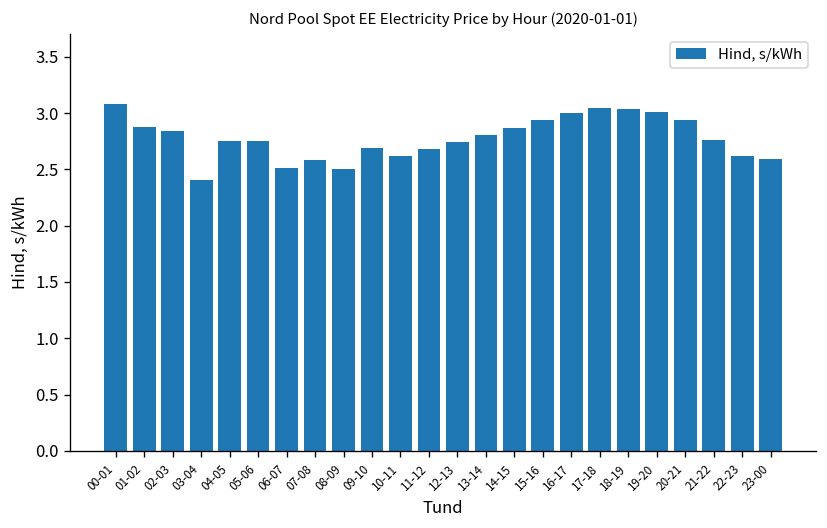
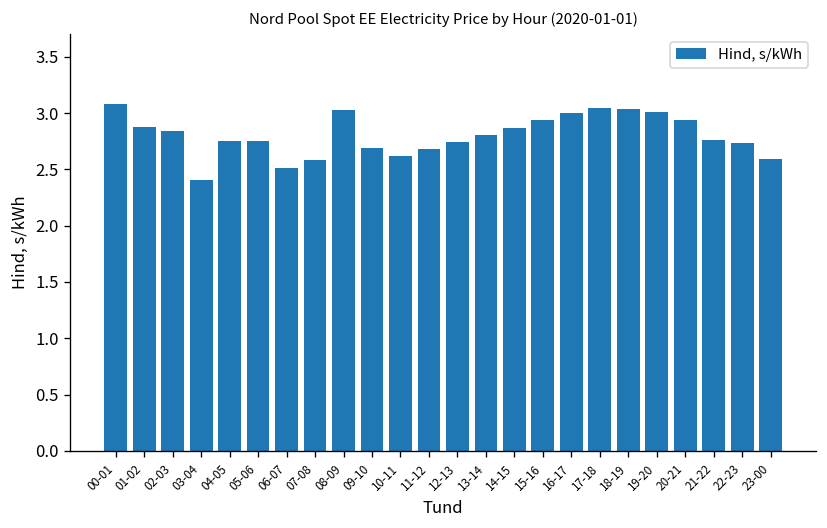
08-09: 2.5 -> 3.0
22-23: 2.6 -> 2.7
